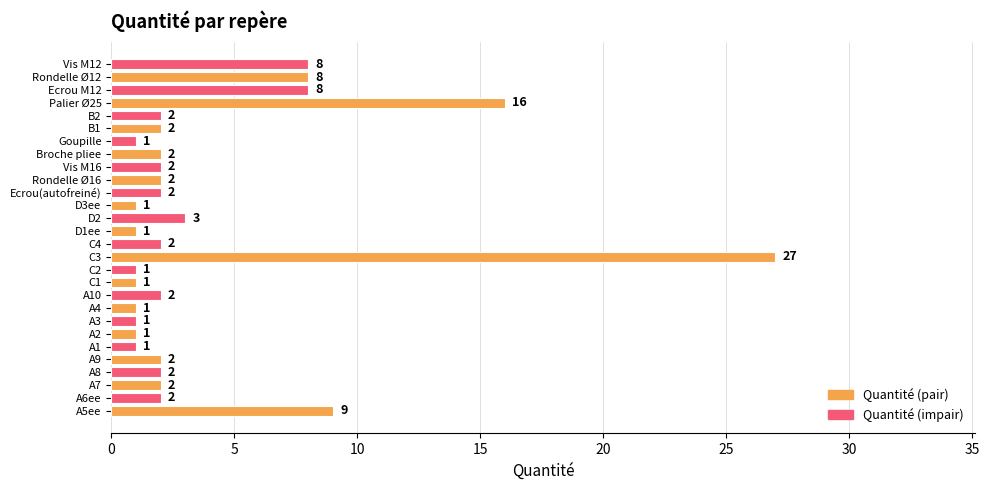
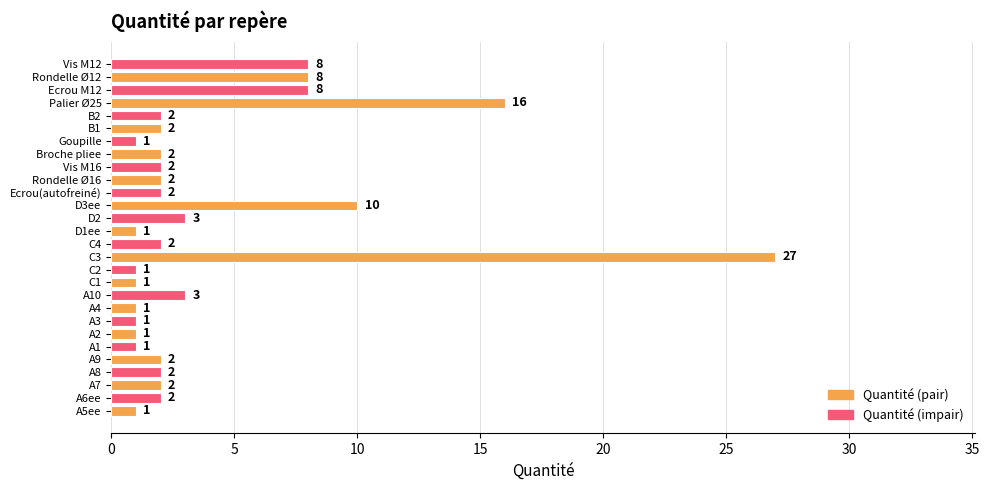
D3ee: 1 -> 10
A10: 2 -> 3
A5ee: 9 -> 1
